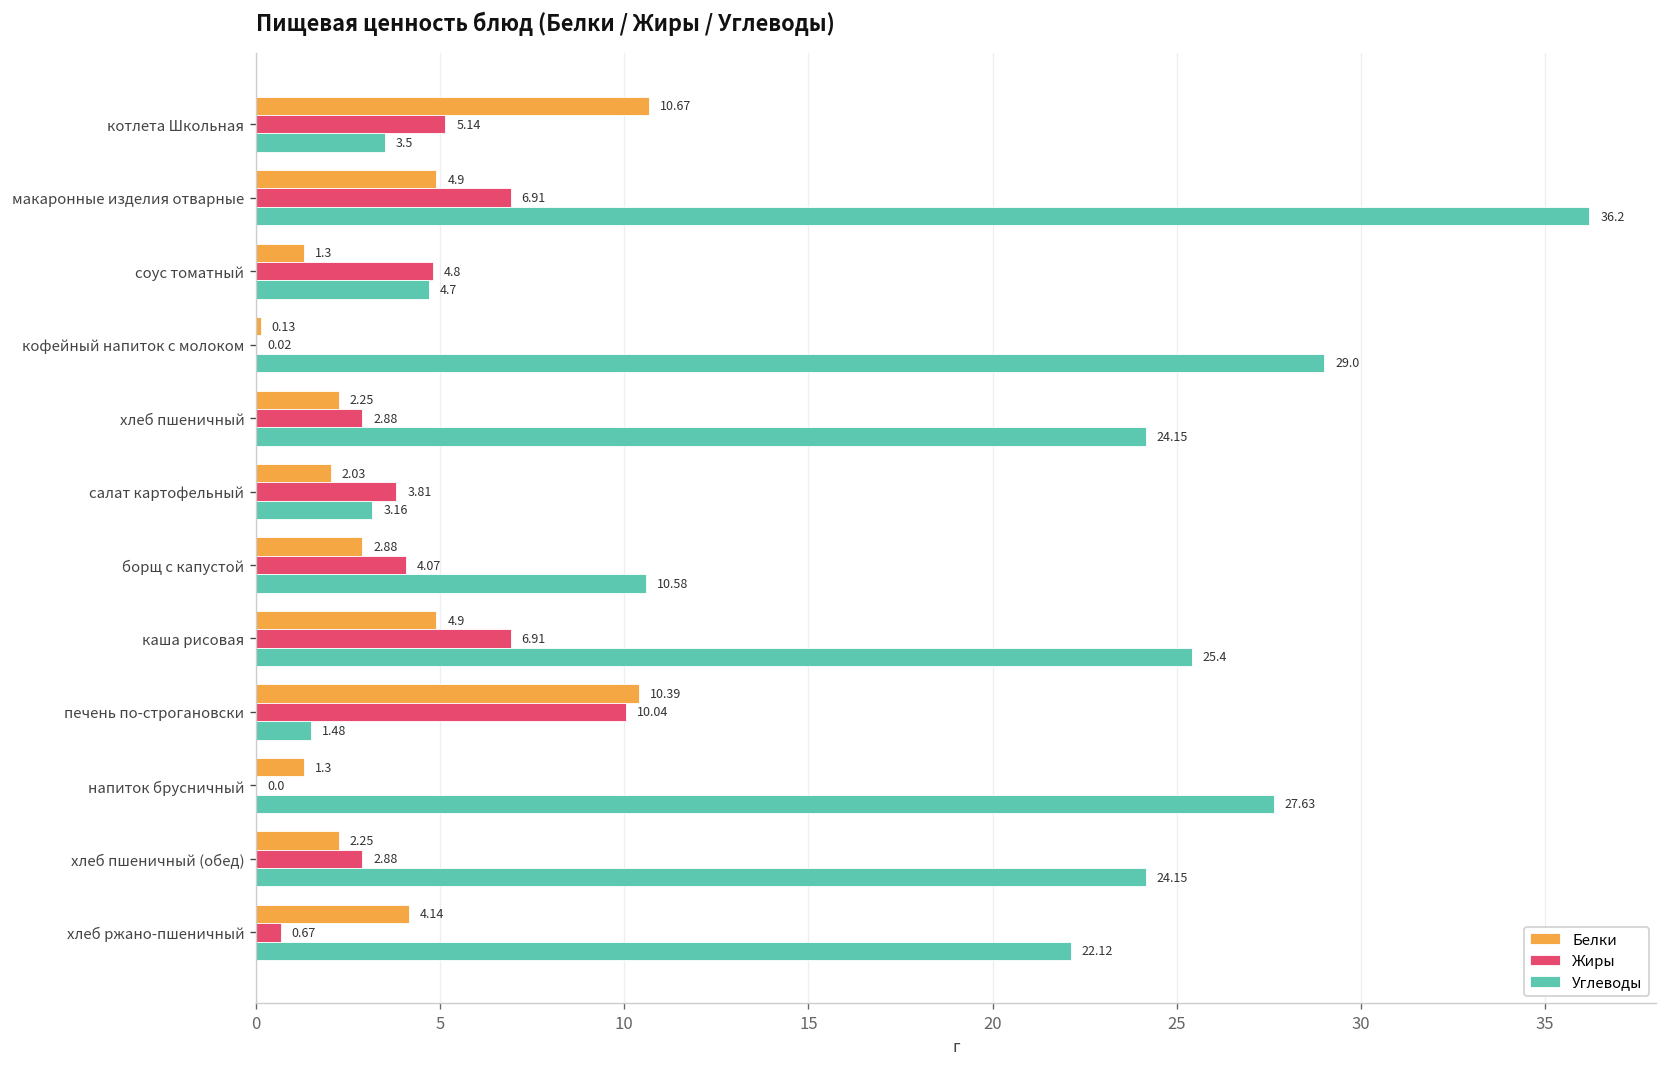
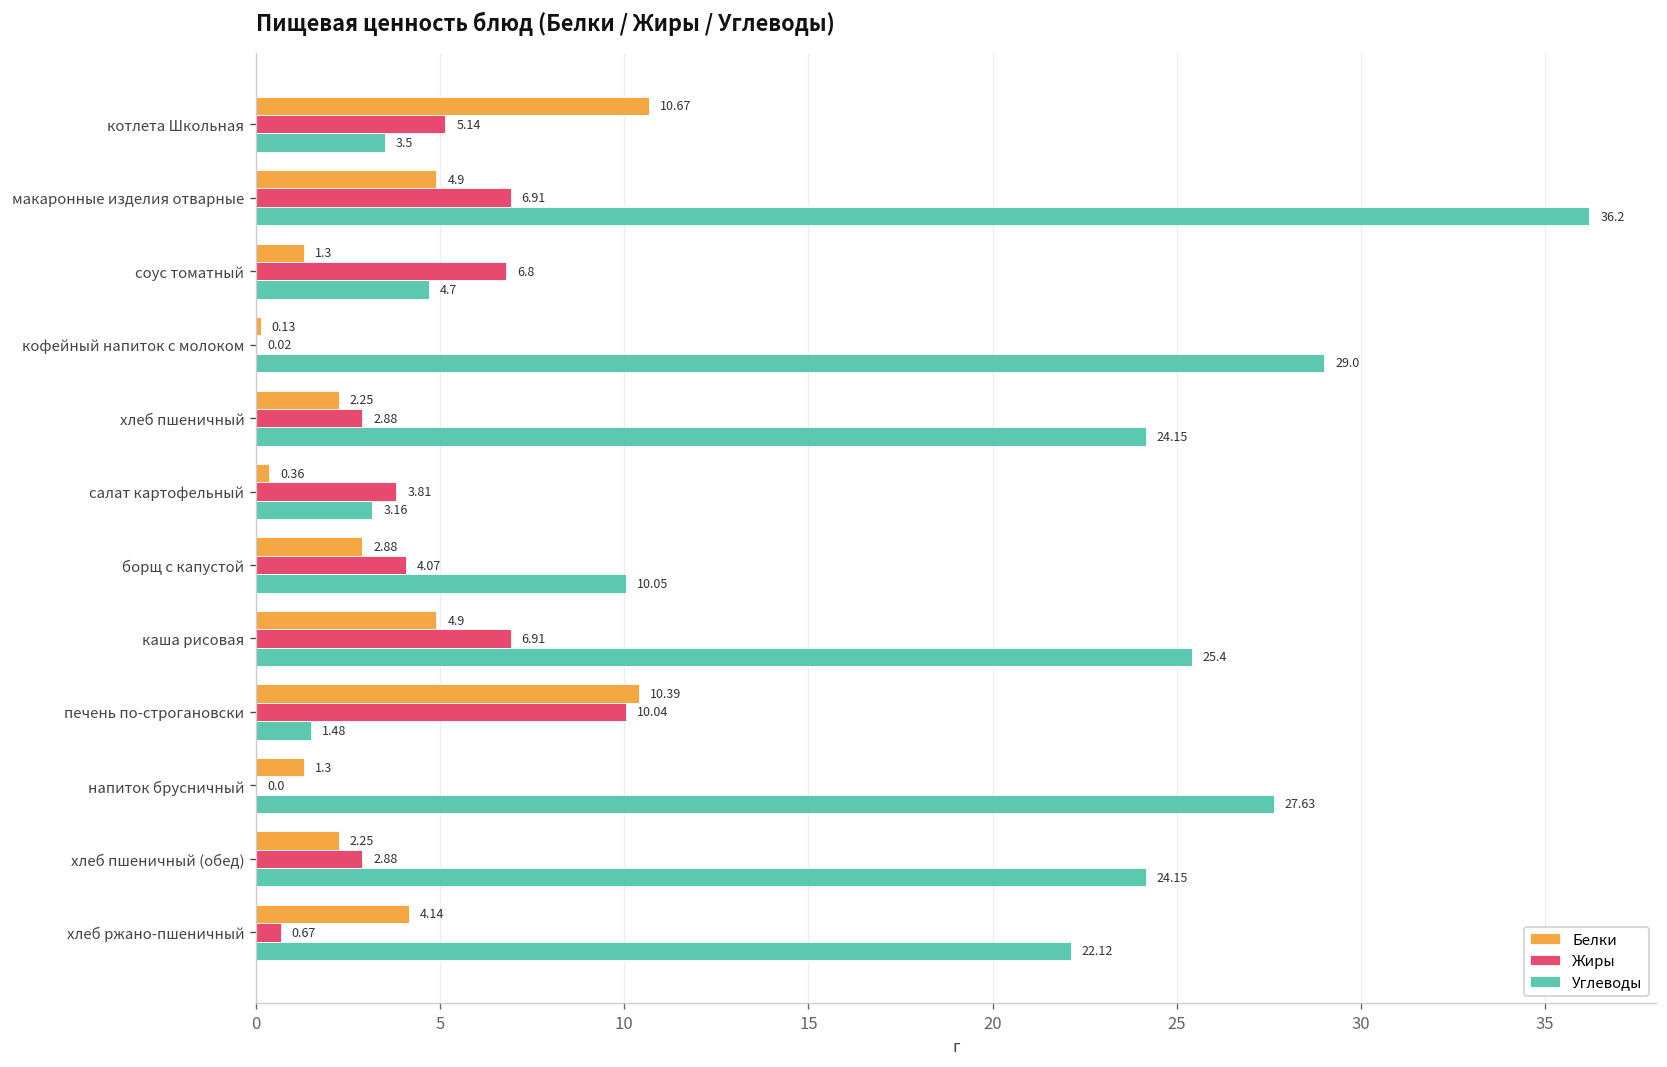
Жиры, соус томатный: 4.8 -> 6.8
Белки, салат картофельный: 2.03 -> 0.36
Углеводы, борщ с капустой: 10.58 -> 10.05
